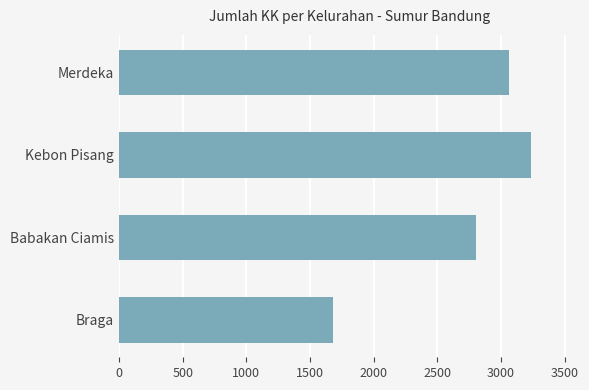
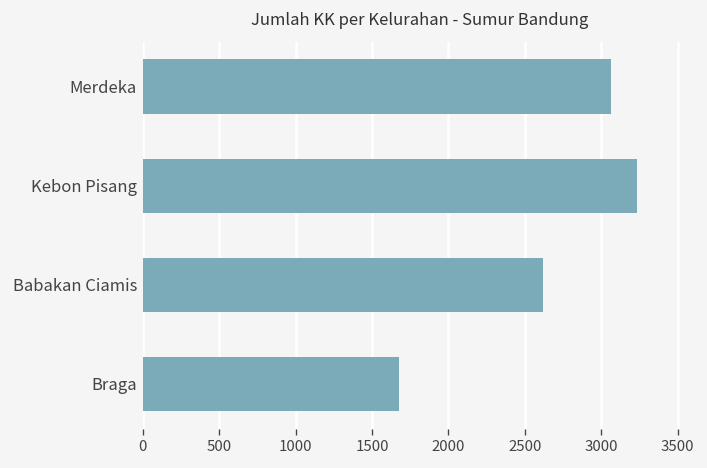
Babakan Ciamis: 2810 -> 2620
